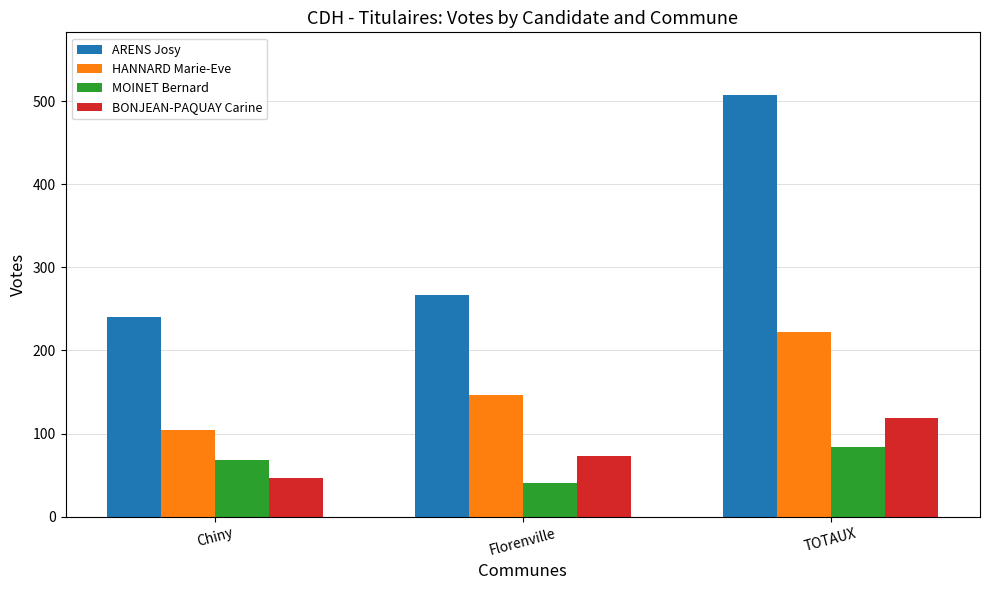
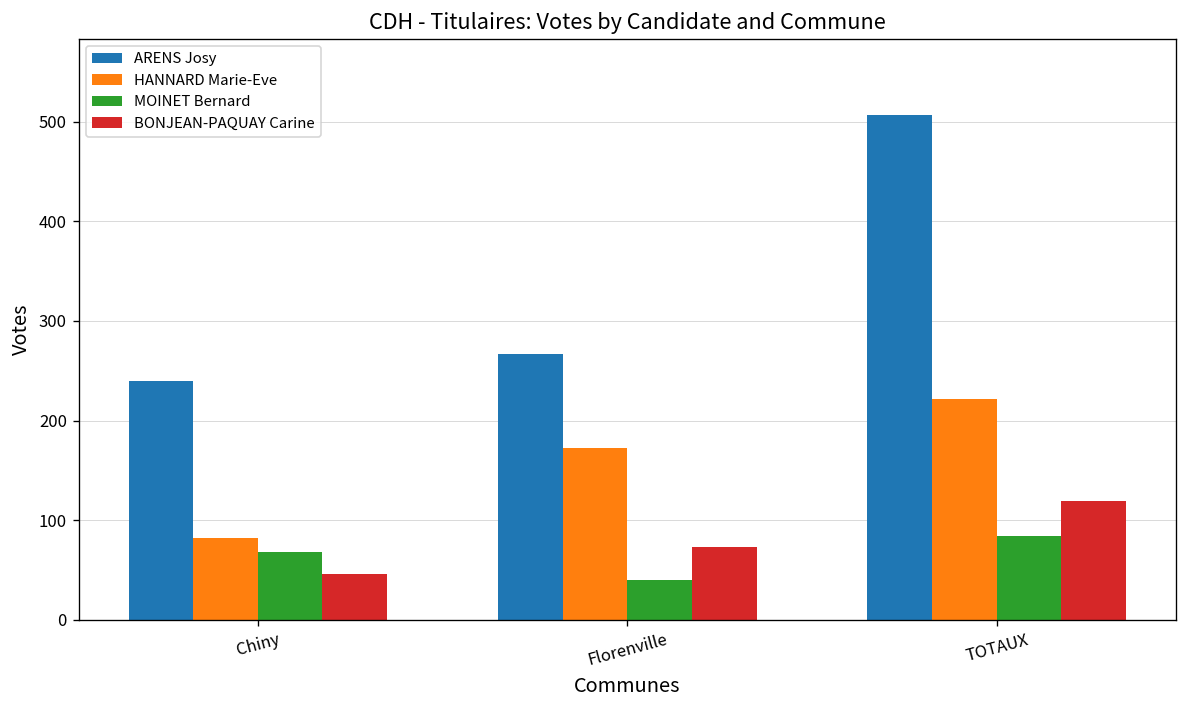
HANNARD Marie-Eve, Chiny: 100 -> 80
HANNARD Marie-Eve, Florenville: 150 -> 170
